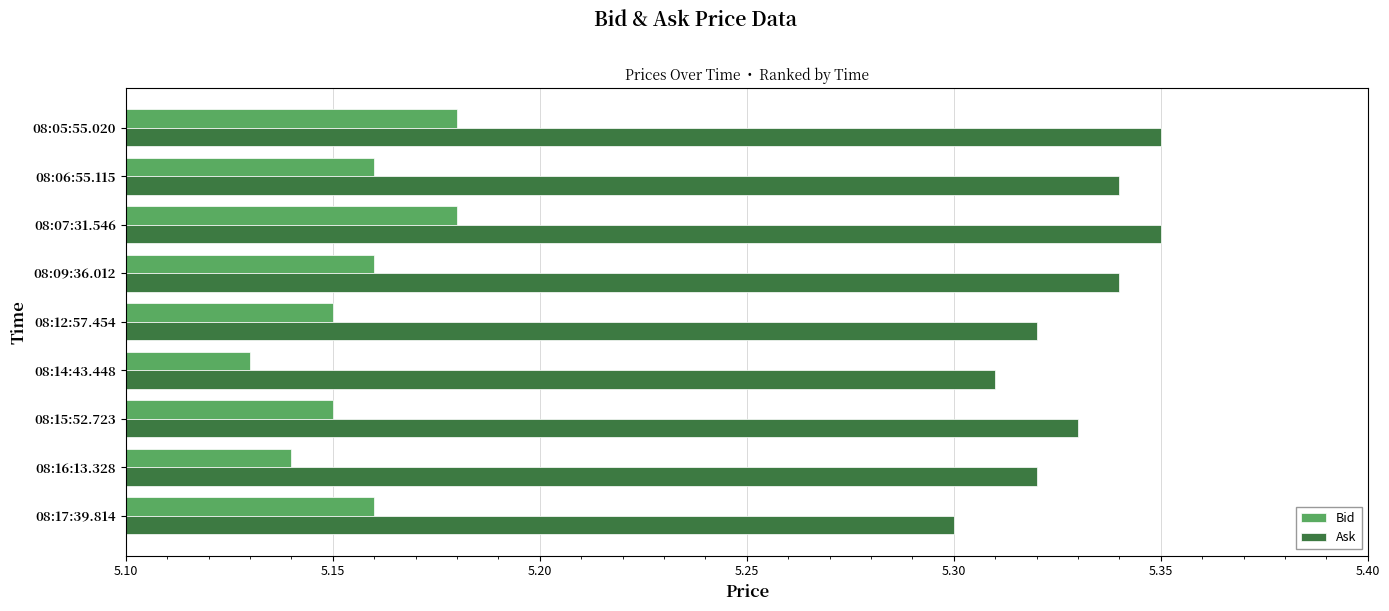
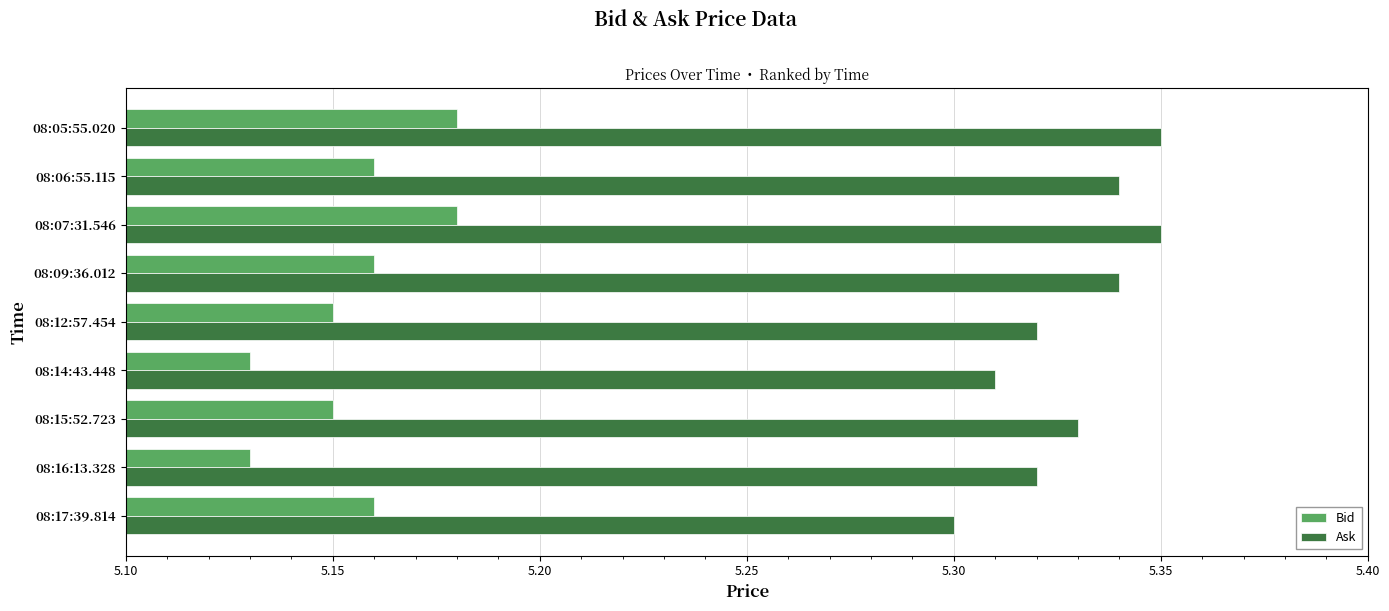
Bid, 08:16:13.328: 5.14 -> 5.13
